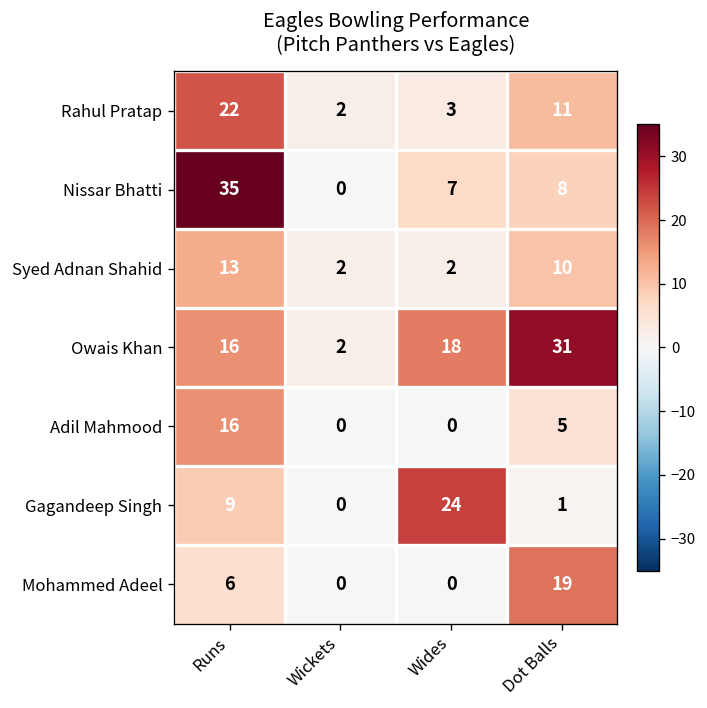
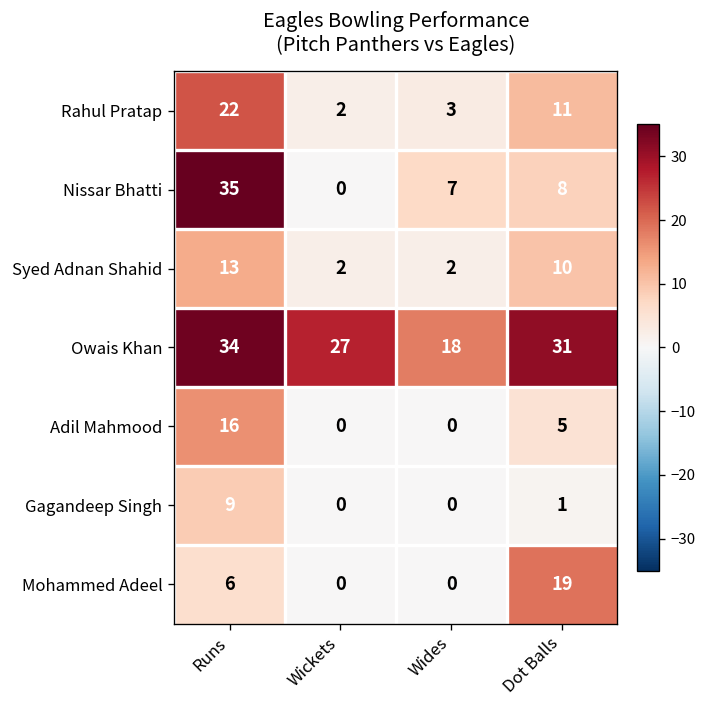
Owais Khan, Runs: 16 -> 34
Owais Khan, Wickets: 2 -> 27
Gagandeep Singh, Wides: 24 -> 0
